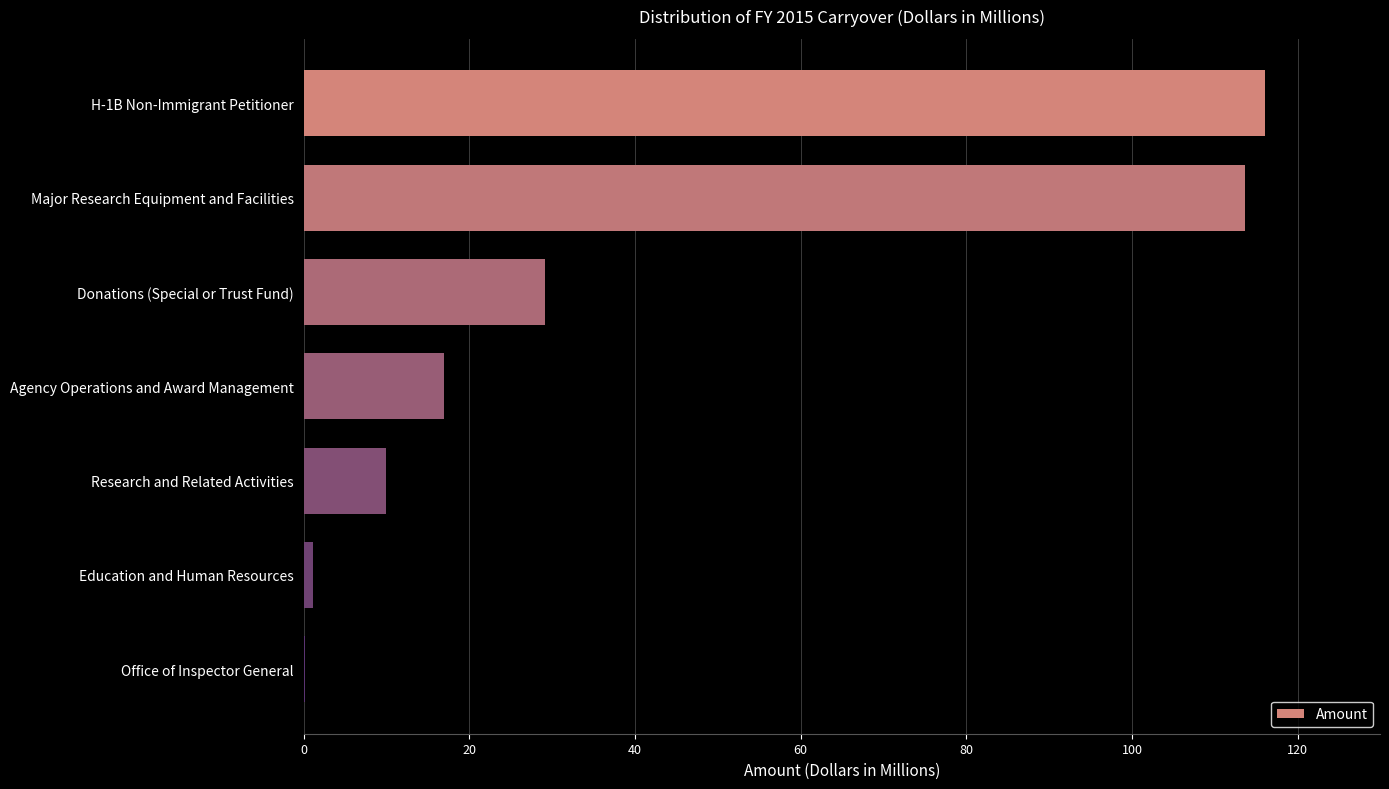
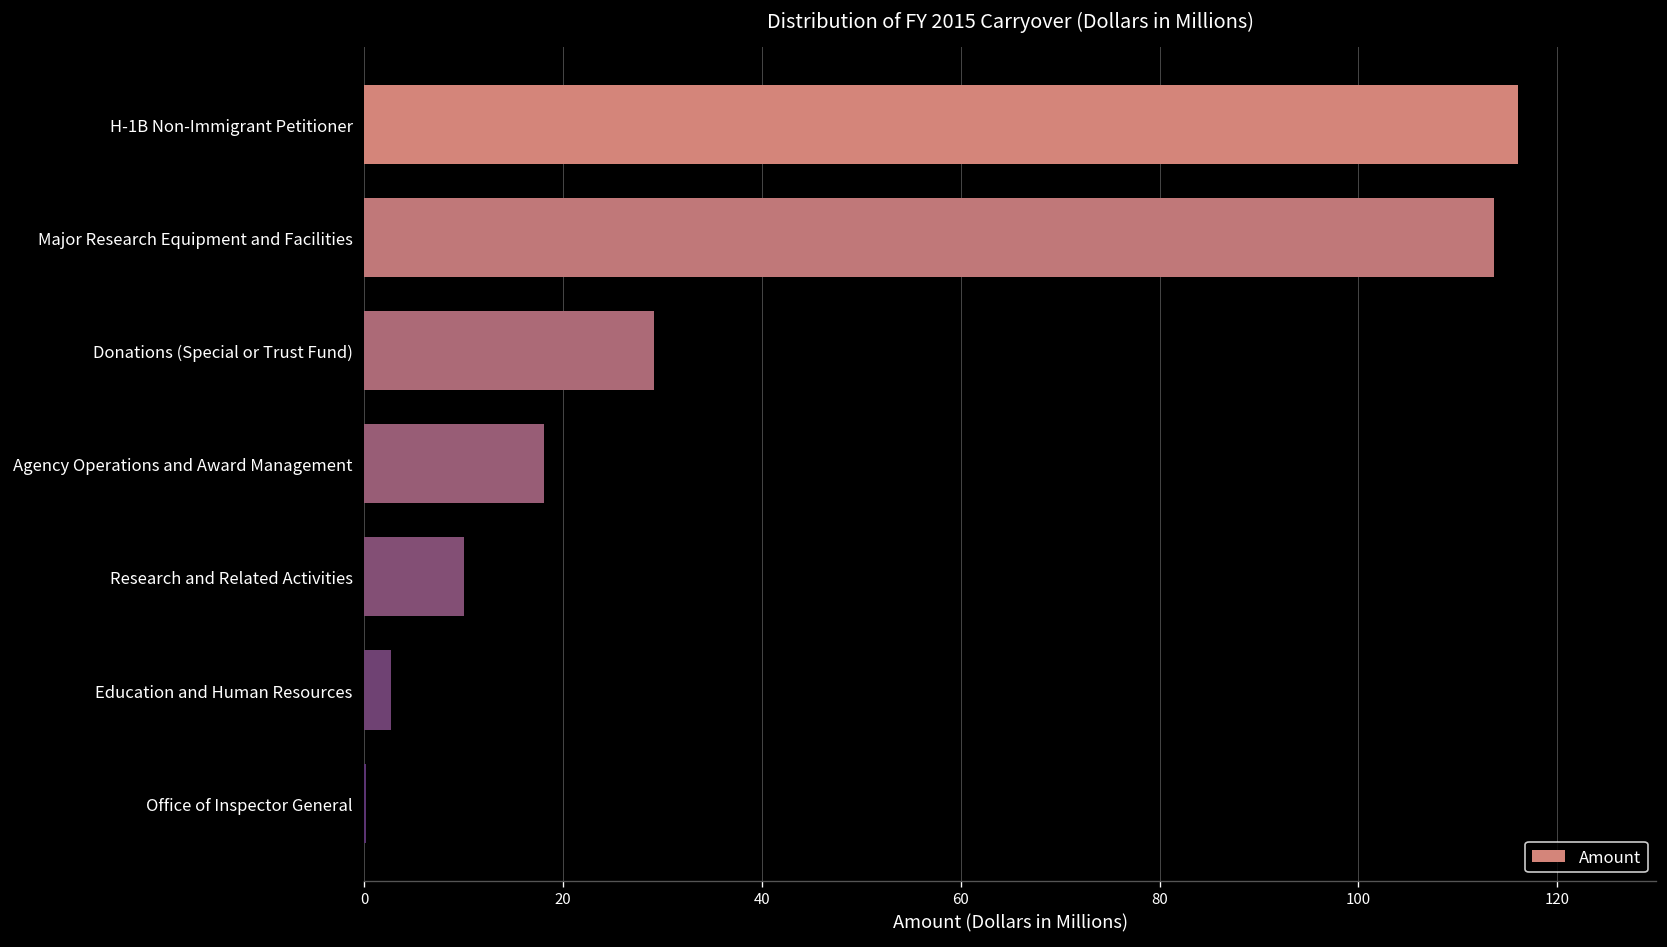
Agency Operations and Award Management: 17 -> 18
Education and Human Resources: 1 -> 3
